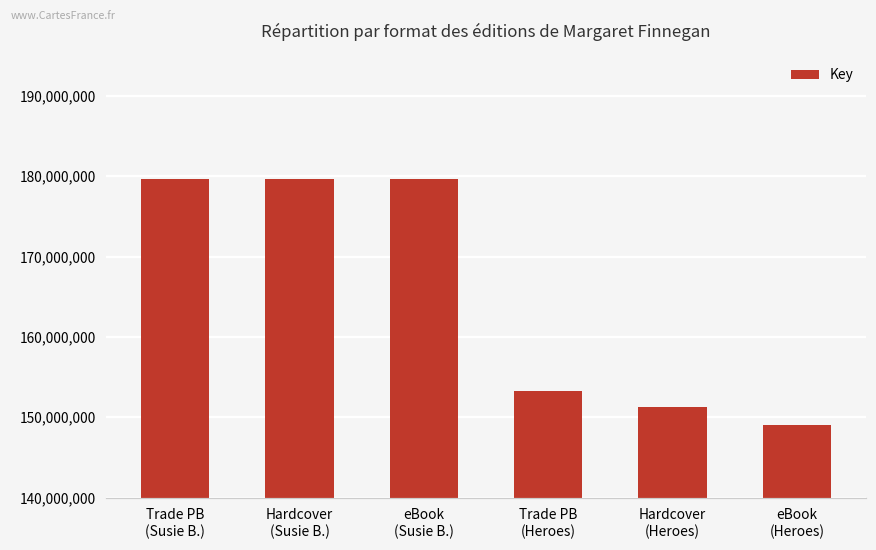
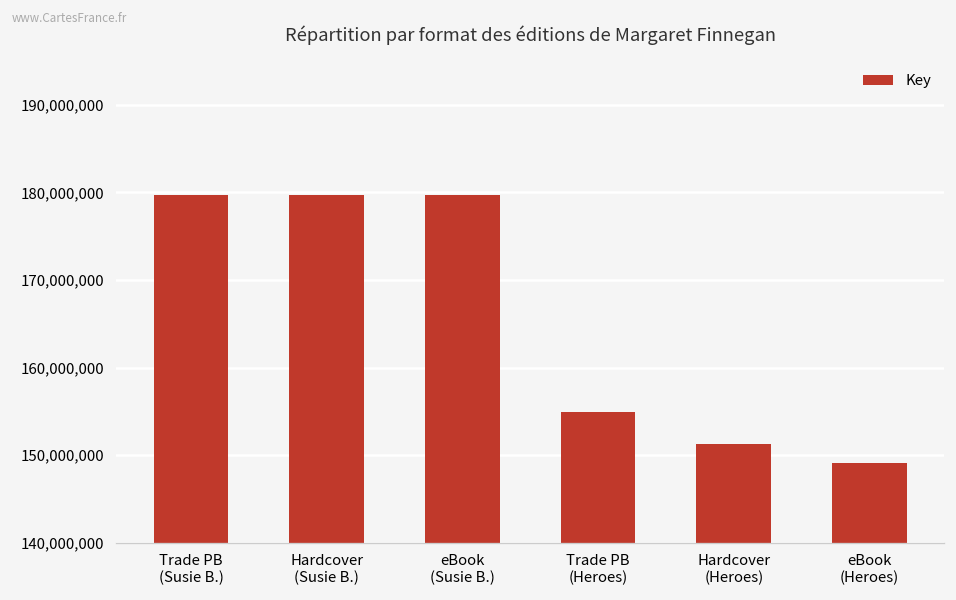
Trade PB (Heroes): 153,000,000 -> 155,000,000
